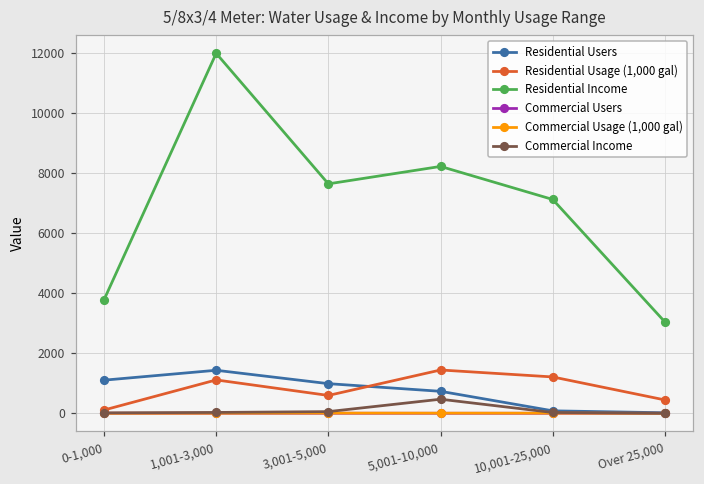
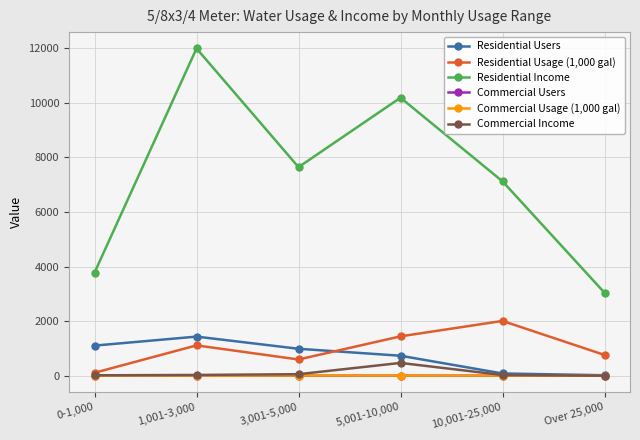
Residential Income, 5,001-10,000: 8200 -> 10200
Residential Usage (1,000 gal), 10,001-25,000: 1200 -> 2000
Residential Usage (1,000 gal), Over 25,000: 400 -> 800
